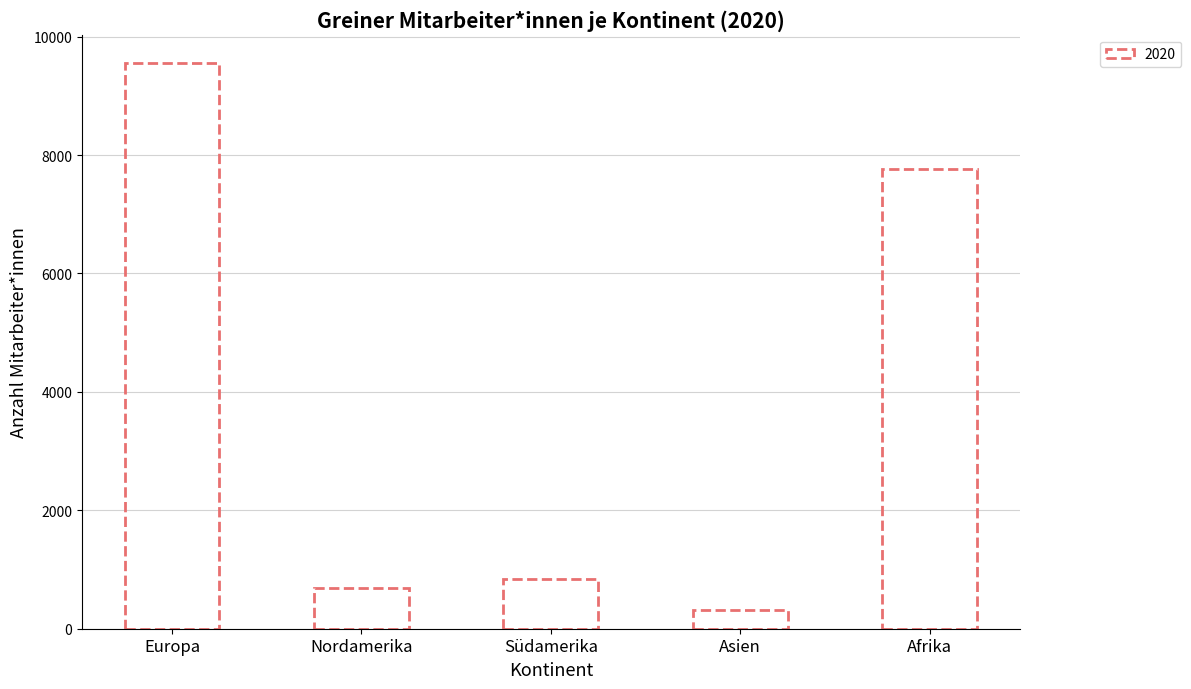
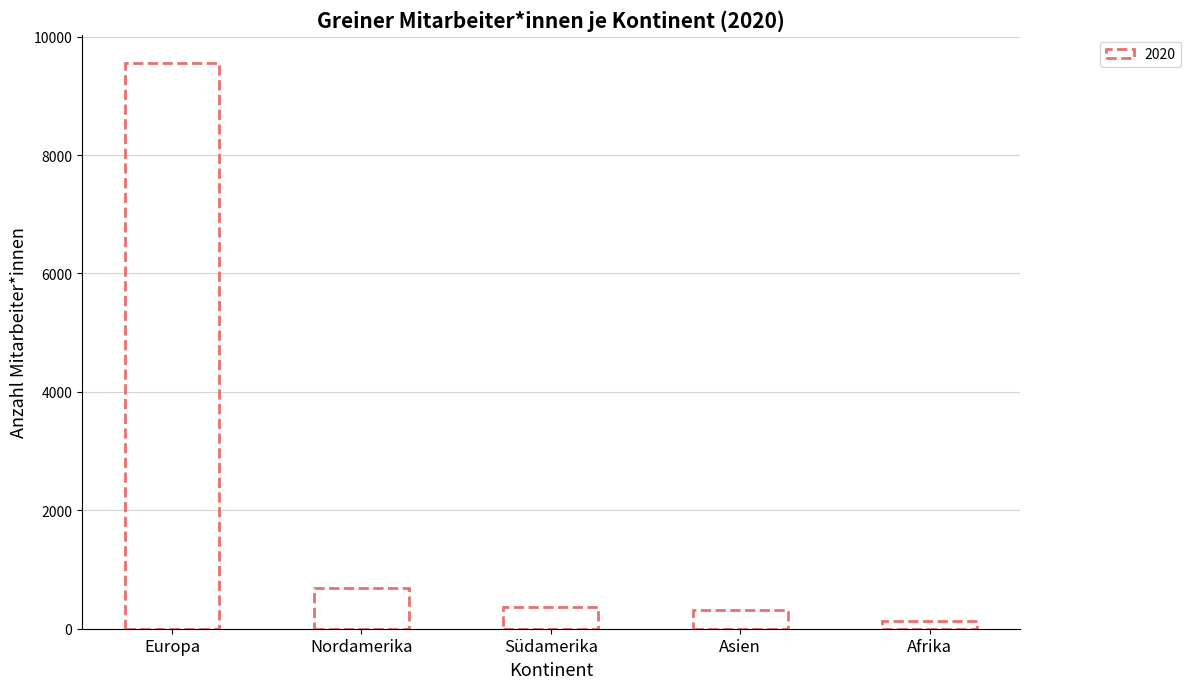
Südamerika: 800 -> 400
Afrika: 7800 -> 100
